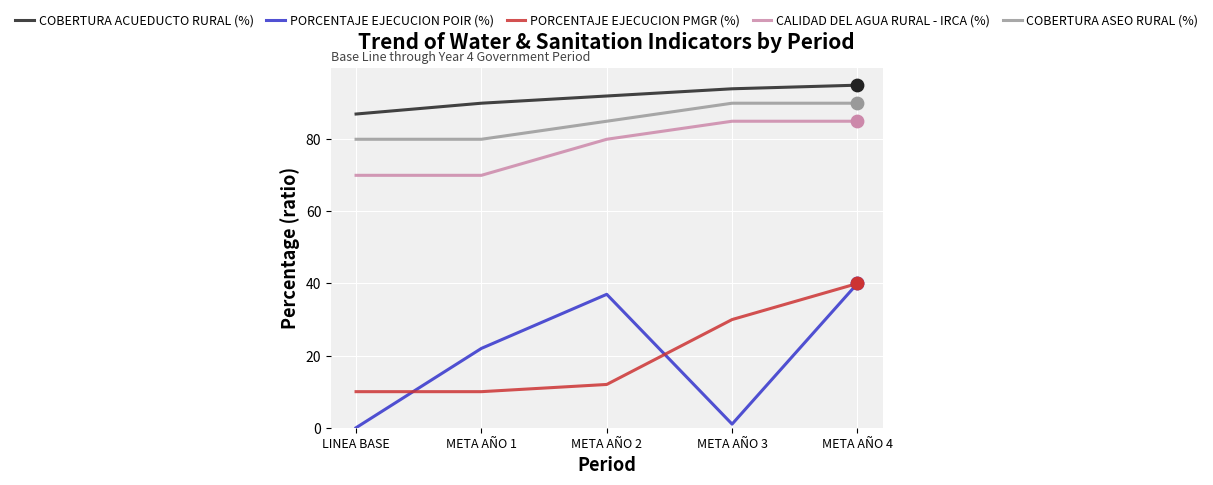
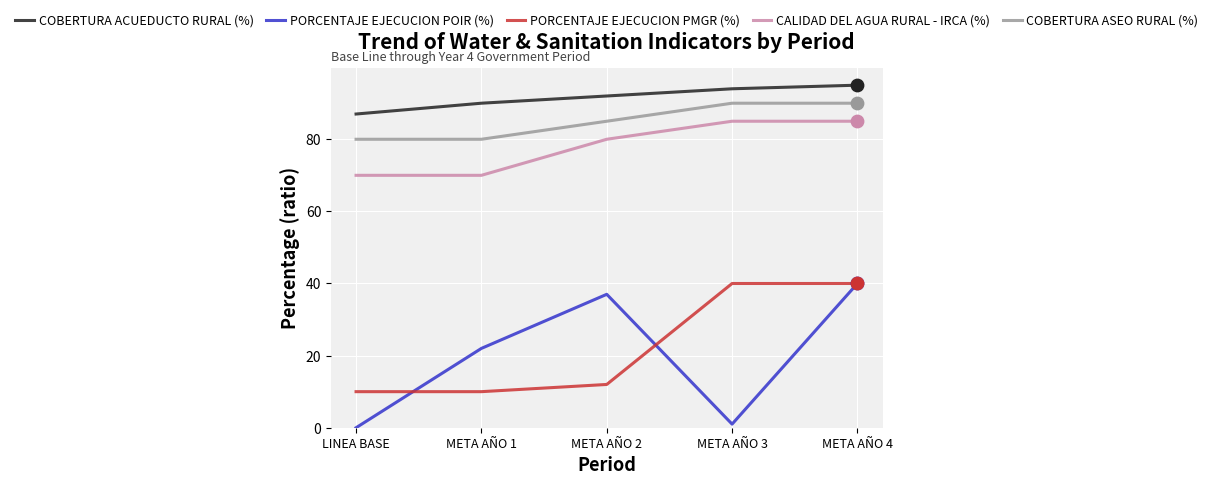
PORCENTAJE EJECUCION PMGR (%), META AÑO 3: 30 -> 40
